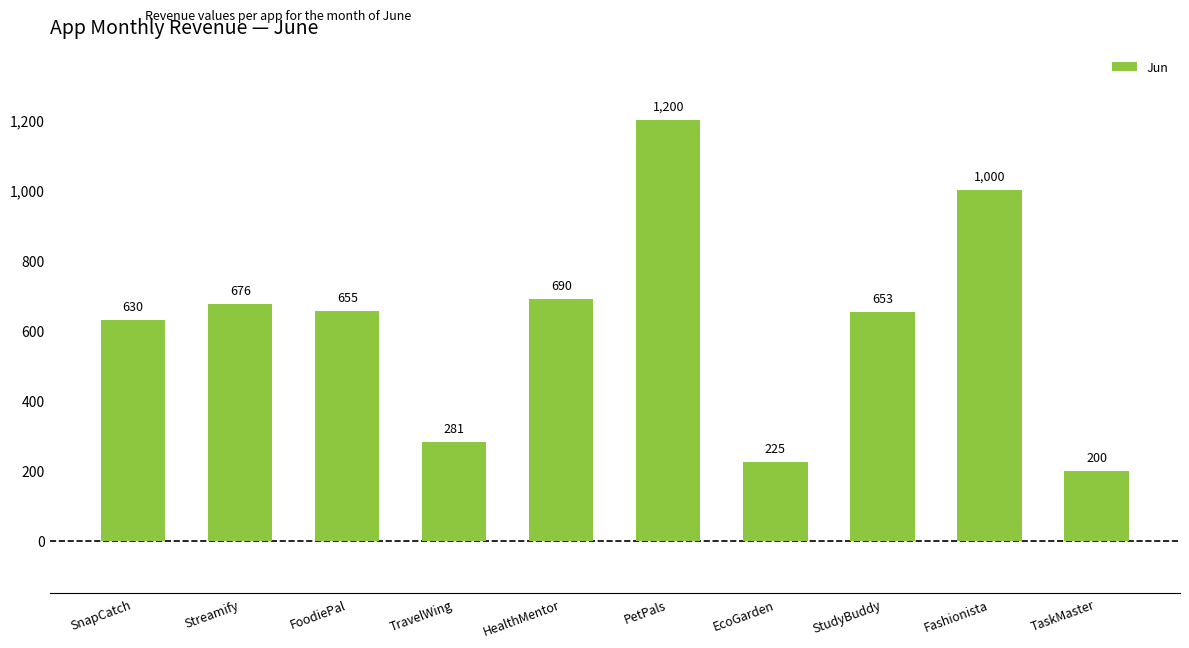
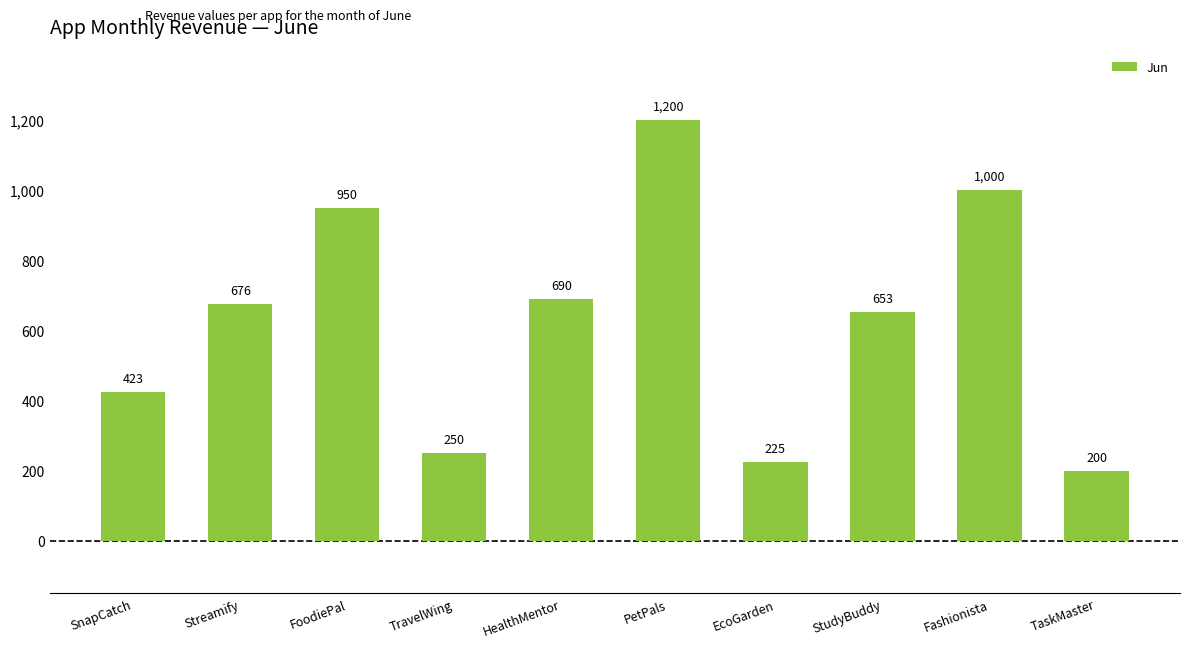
SnapCatch: 630 -> 423
FoodiePal: 655 -> 950
TravelWing: 281 -> 250
